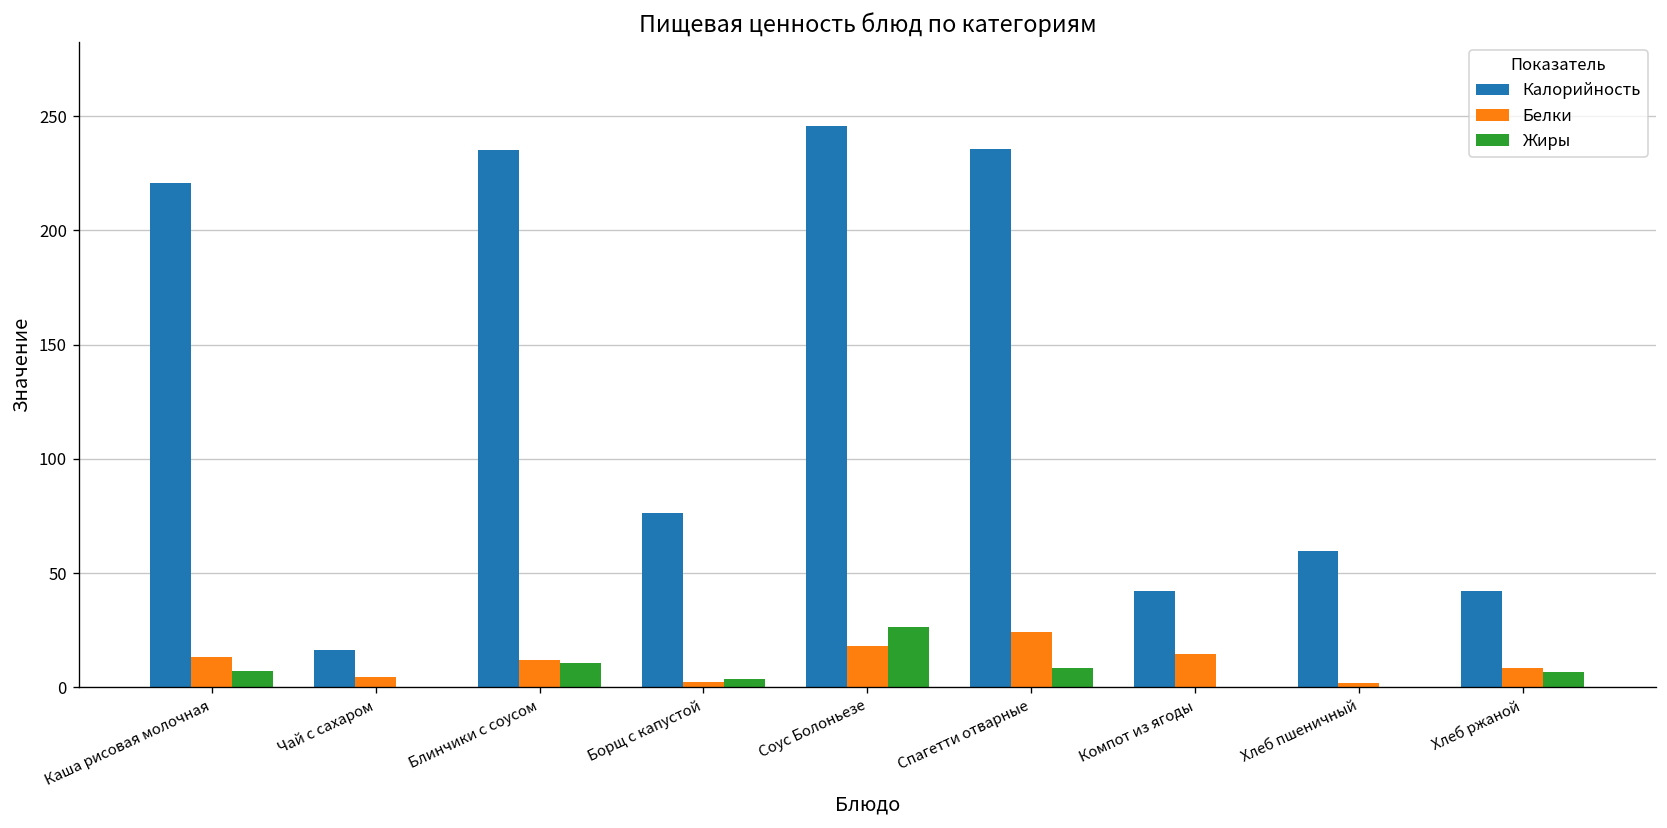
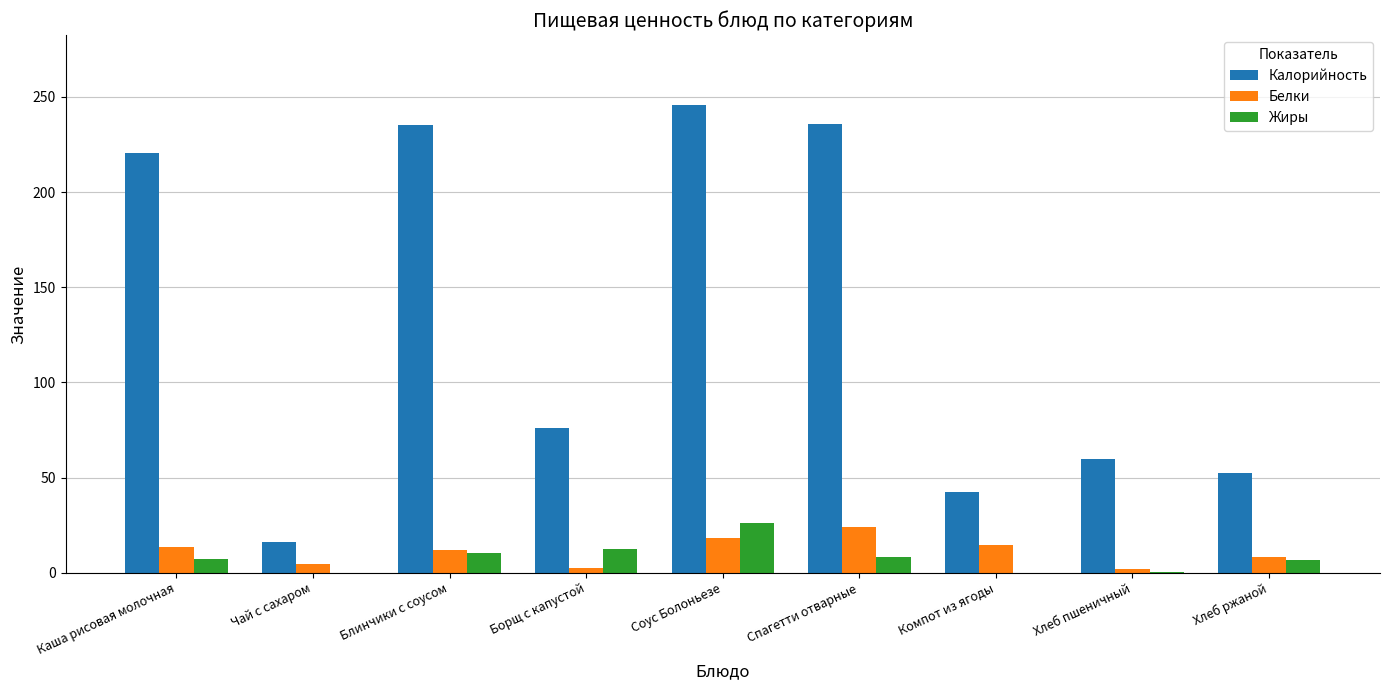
Жиры, Борщ с капустой: 4 -> 12
Калорийность, Хлеб ржаной: 42 -> 52
